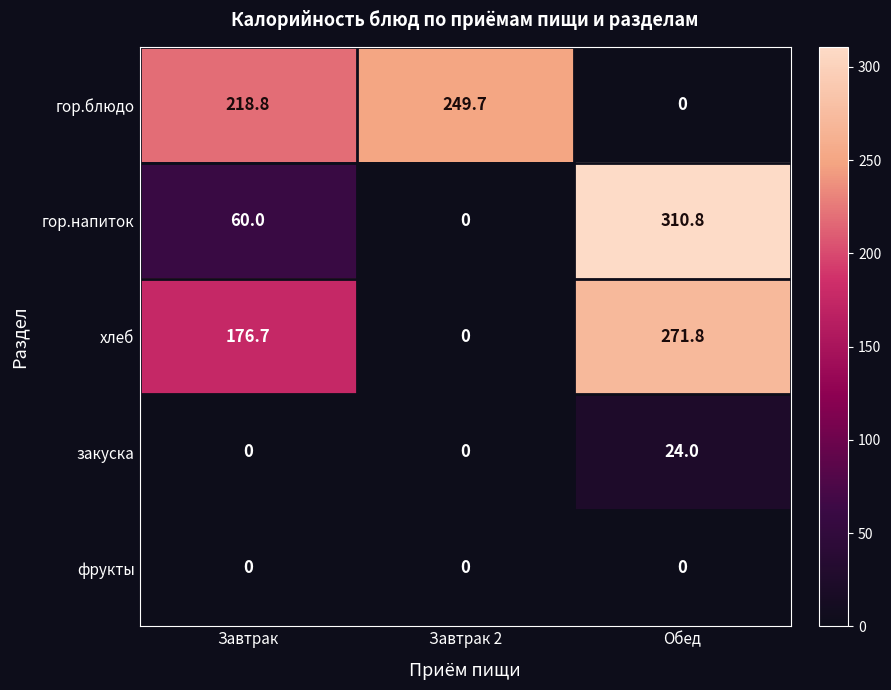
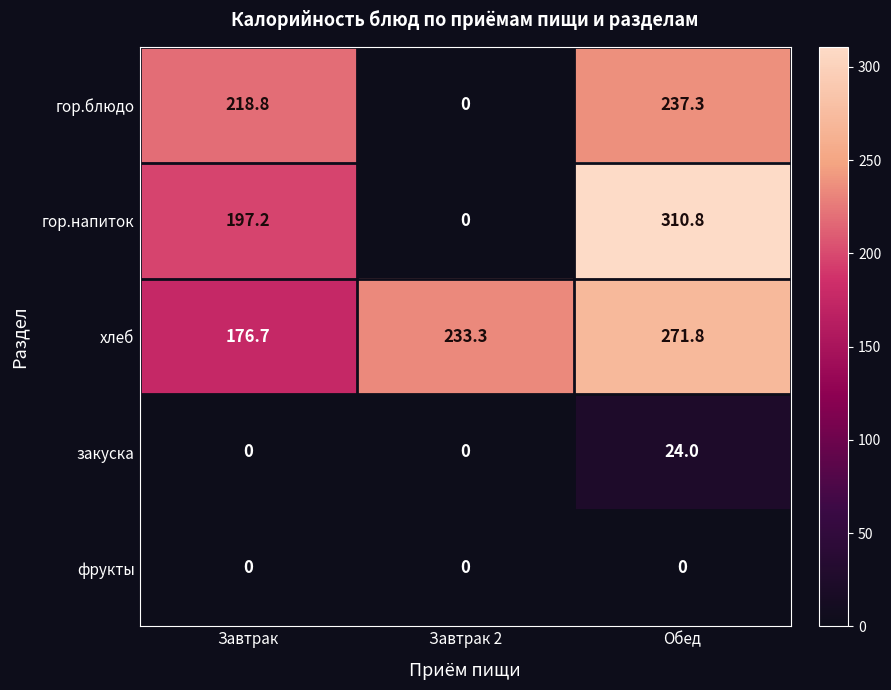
гор.блюдо, Завтрак 2: 249.7 -> 0
гор.блюдо, Обед: 0 -> 237.3
гор.напиток, Завтрак: 60.0 -> 197.2
хлеб, Завтрак 2: 0 -> 233.3
